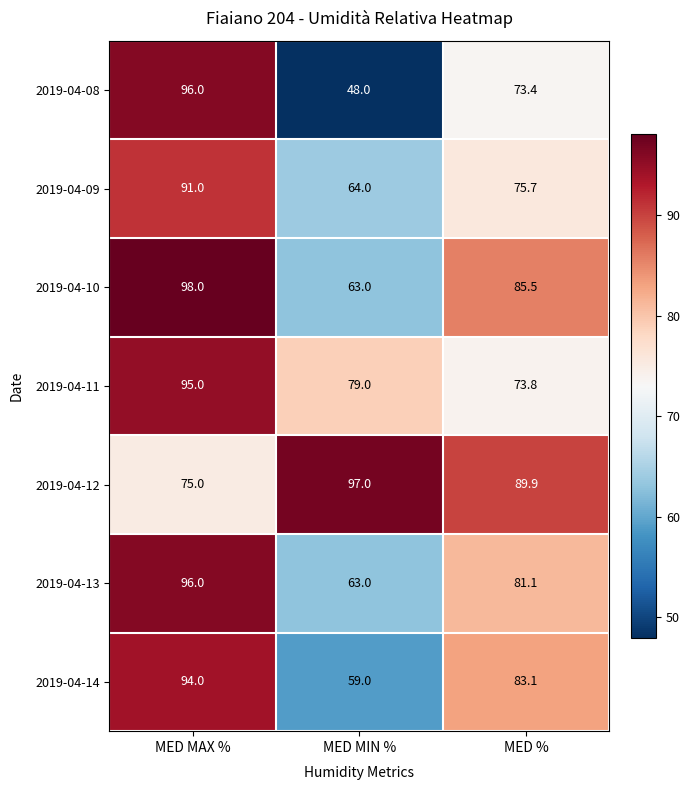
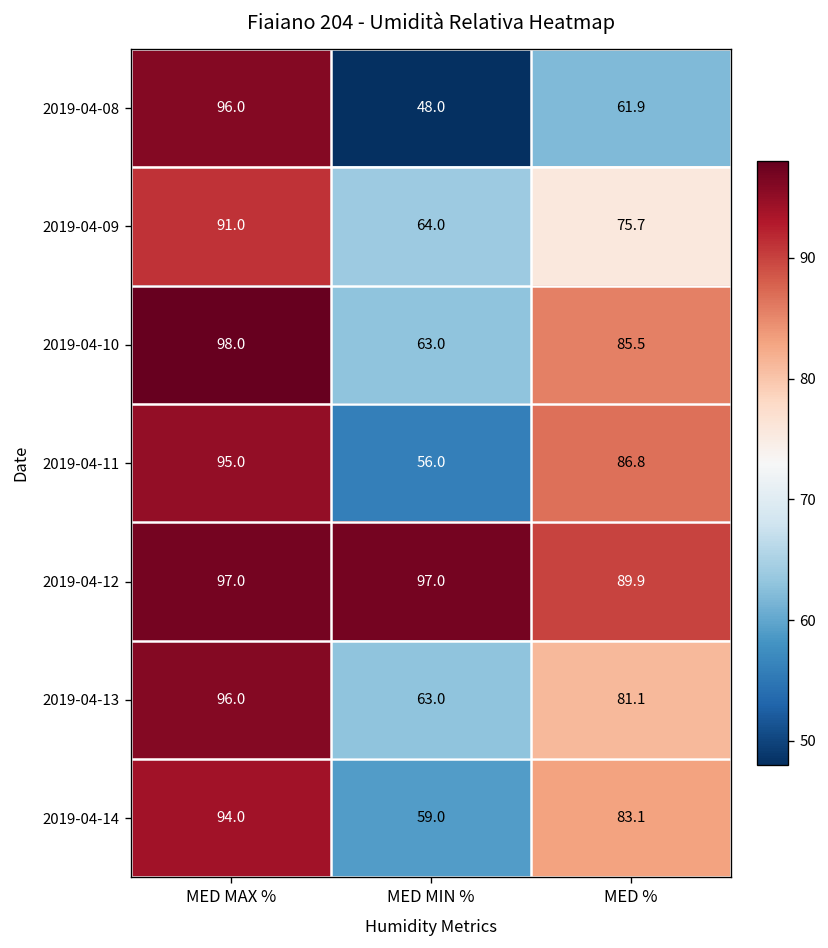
2019-04-08, MED %: 73.4 -> 61.9
2019-04-11, MED MIN %: 79.0 -> 56.0
2019-04-11, MED %: 73.8 -> 86.8
2019-04-12, MED MAX %: 75.0 -> 97.0
